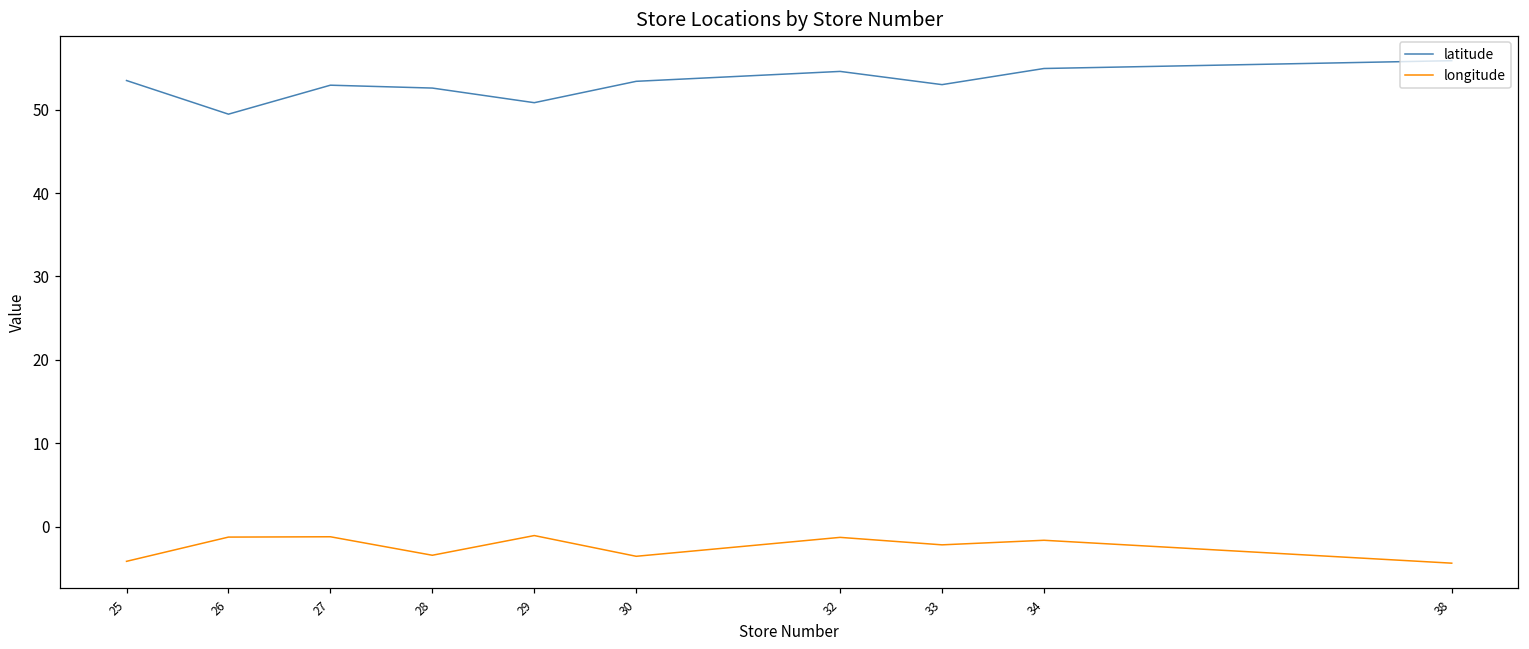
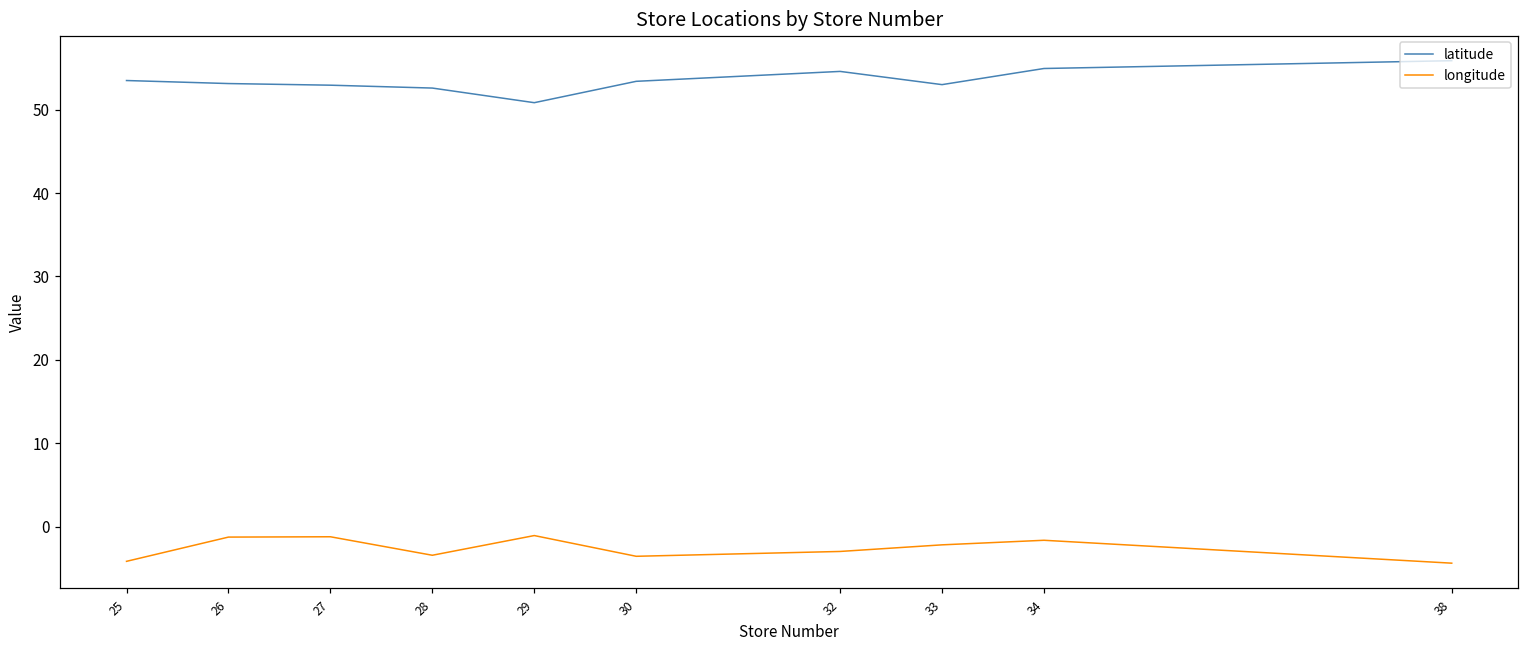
latitude, 26: 49 -> 53
longitude, 32: -1 -> -3
